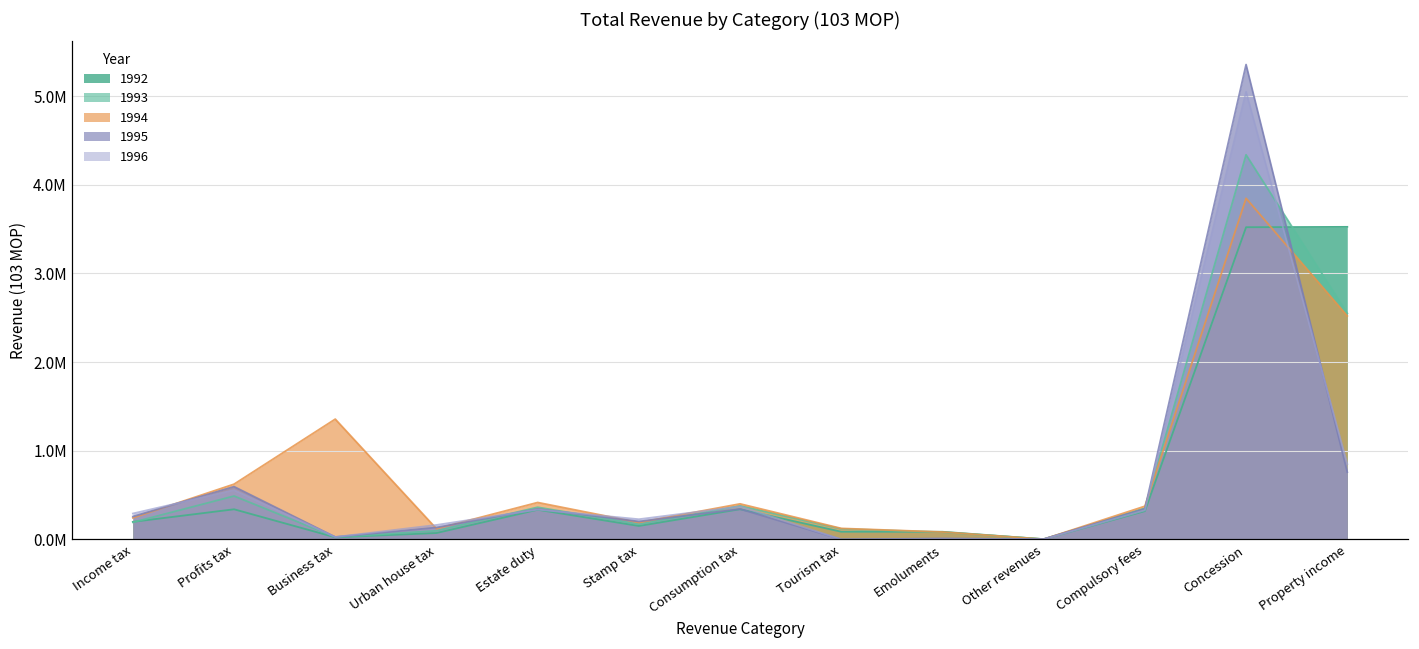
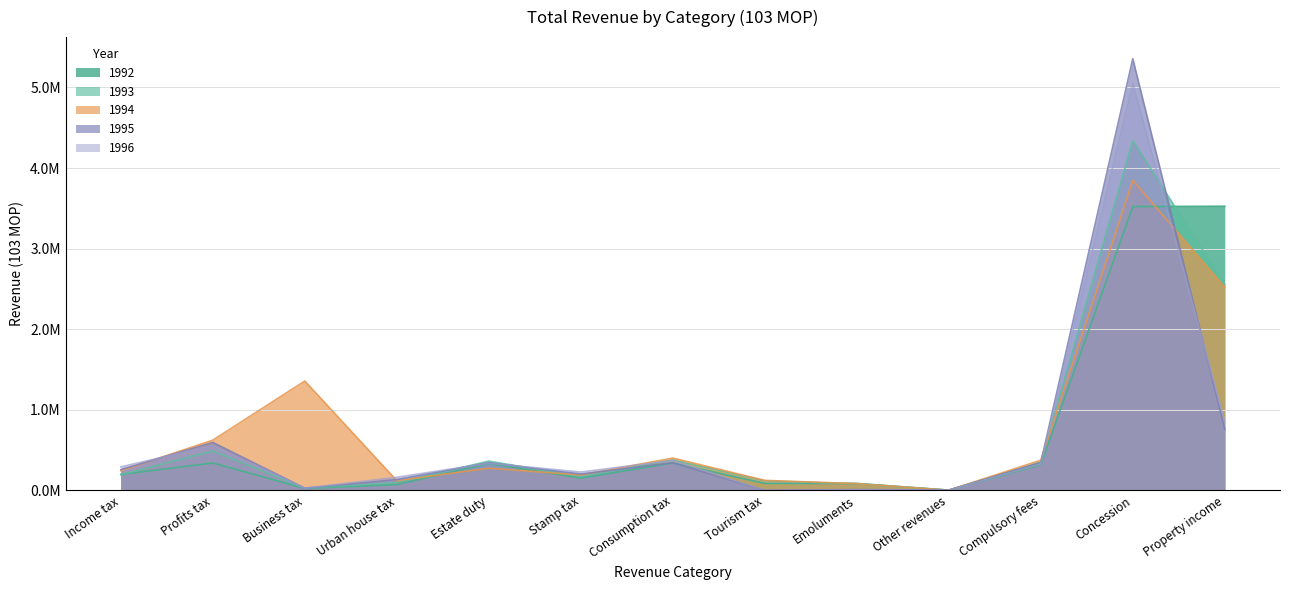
1994, Estate duty: 400000 -> 300000
